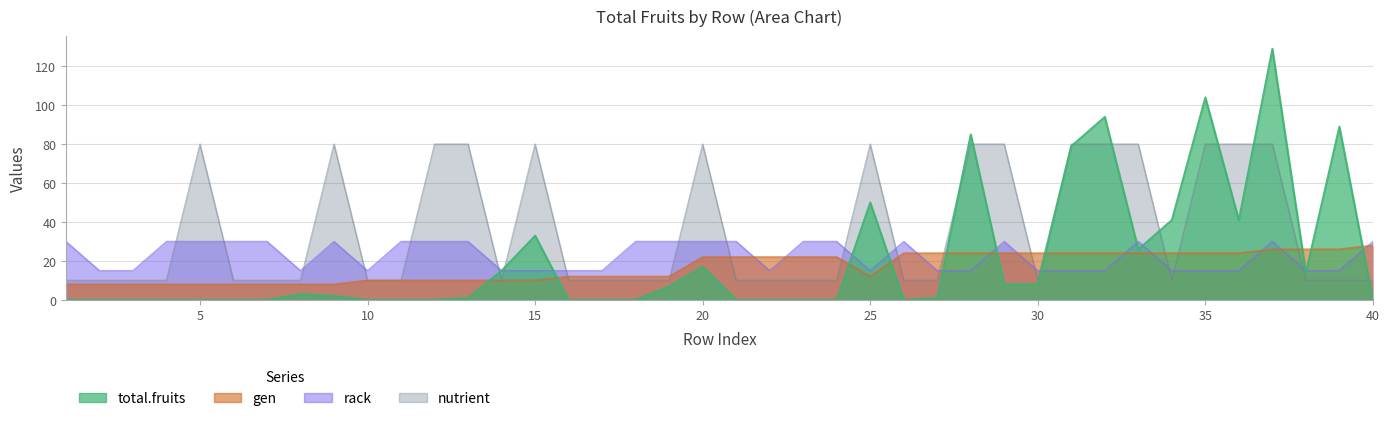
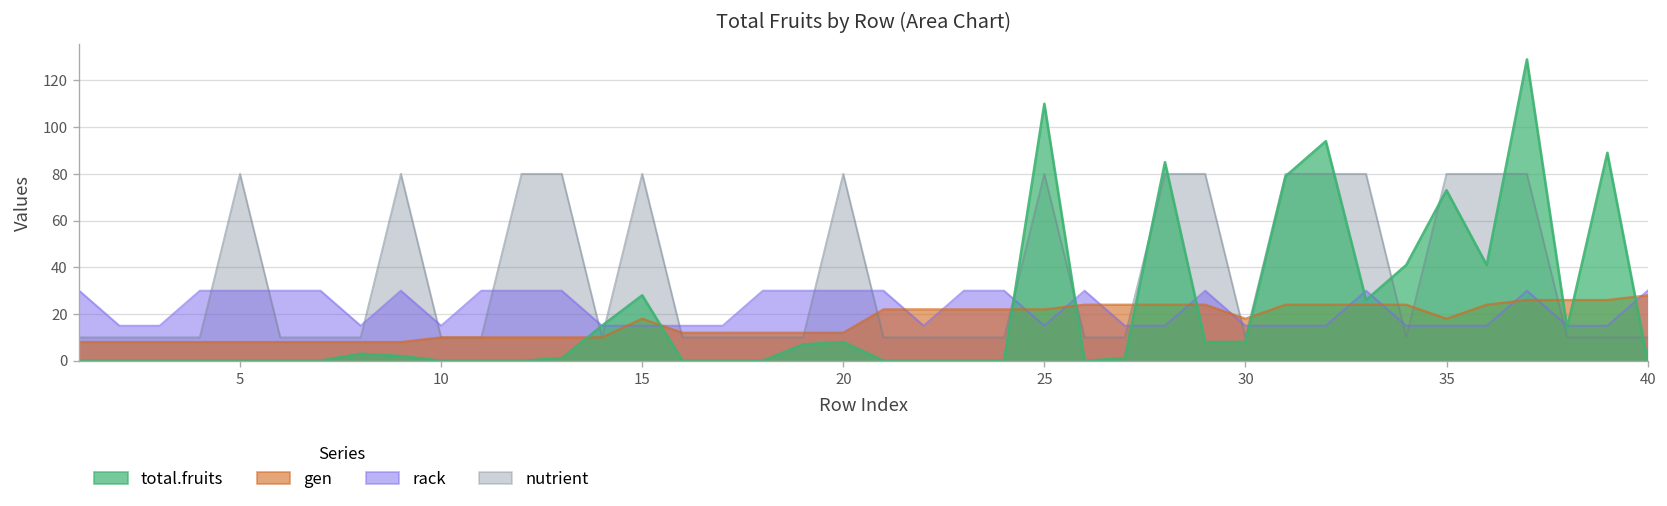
gen, 15: 10 -> 18
total.fruits, 15: 33 -> 28
gen, 20: 22 -> 12
total.fruits, 20: 17 -> 8
gen, 25: 12 -> 22
total.fruits, 25: 50 -> 110
gen, 30: 24 -> 18
gen, 35: 24 -> 18
total.fruits, 35: 104 -> 73
